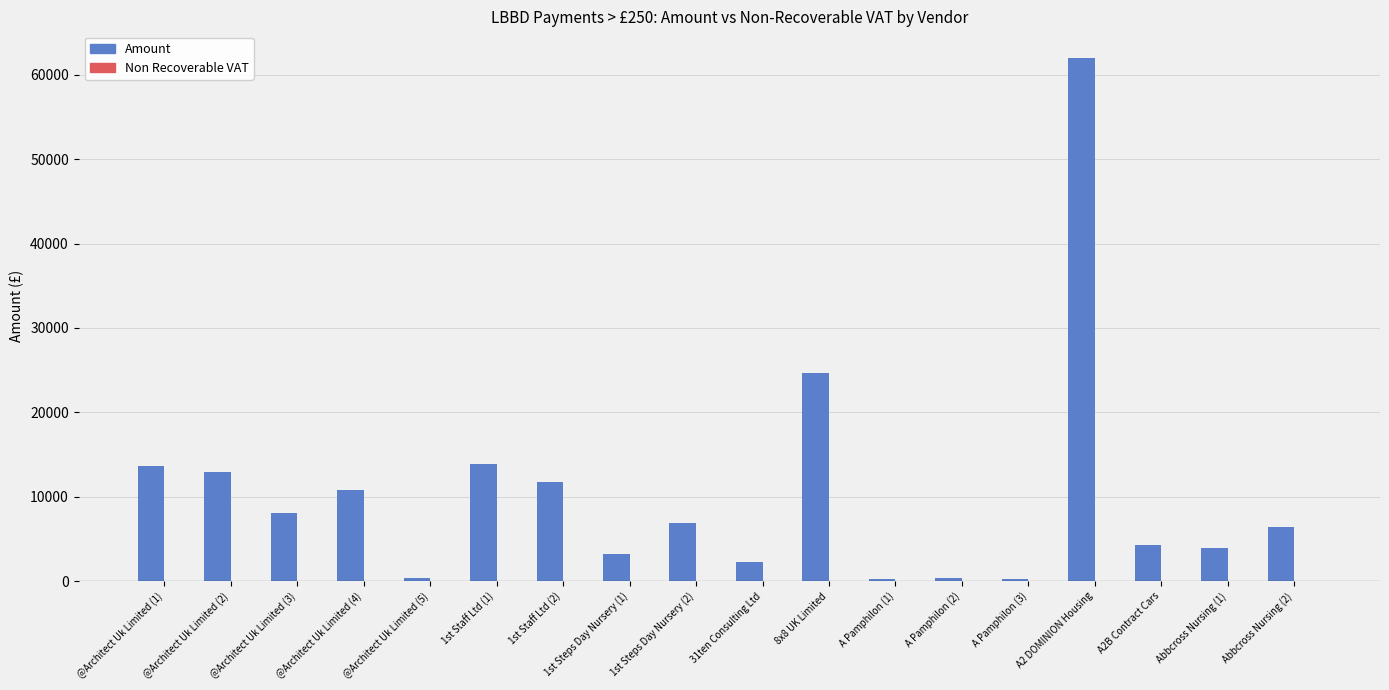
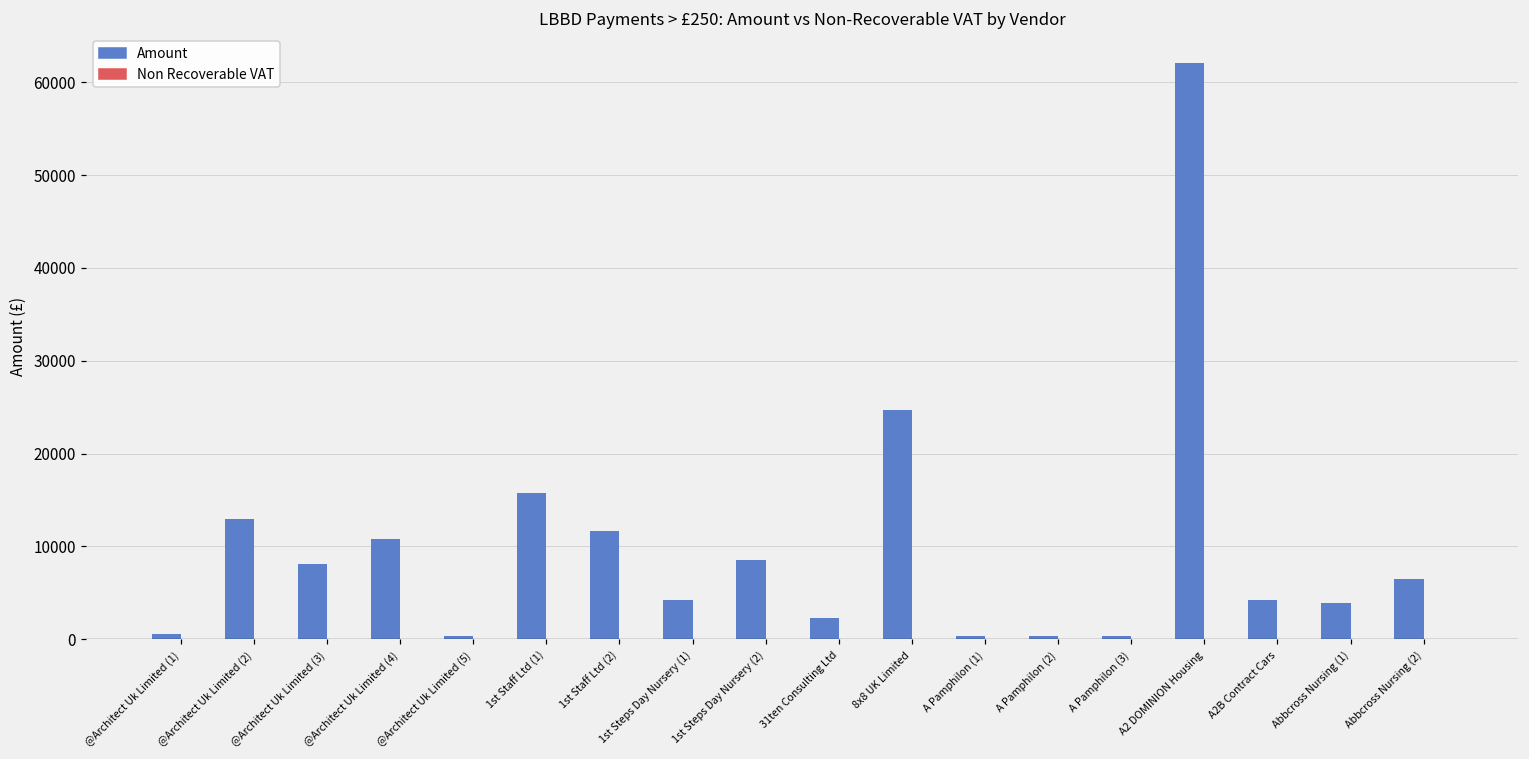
Amount, @Architect Uk Limited (1): 14000 -> 1000
Amount, 1st Staff Ltd (1): 14000 -> 16000
Amount, 1st Steps Day Nursery (1): 3000 -> 4000
Amount, 1st Steps Day Nursery (2): 7000 -> 9000
